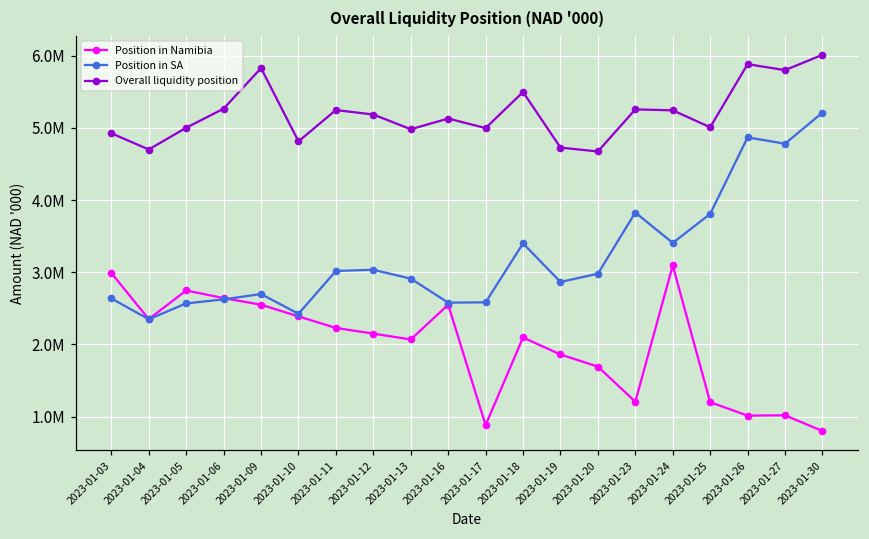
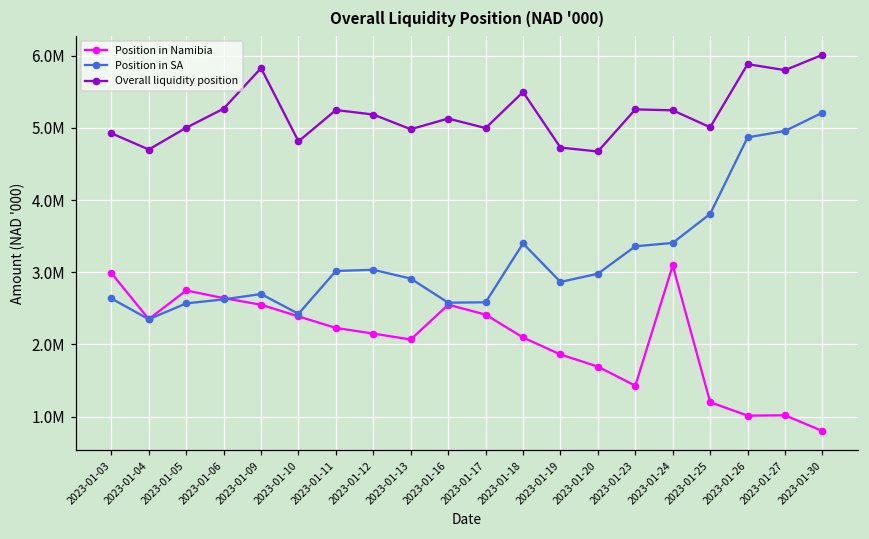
Position in Namibia, 2023-01-17: 900000 -> 2400000
Position in Namibia, 2023-01-23: 1200000 -> 1400000
Position in SA, 2023-01-23: 3800000 -> 3400000
Position in SA, 2023-01-27: 4800000 -> 5000000
